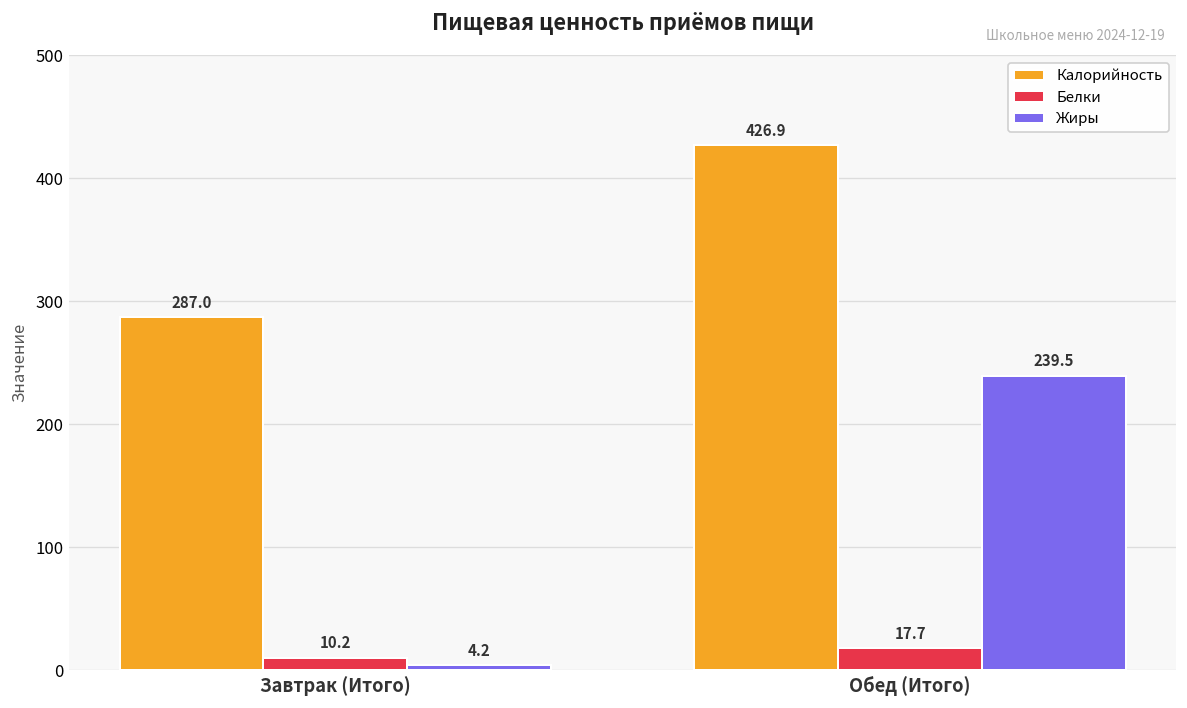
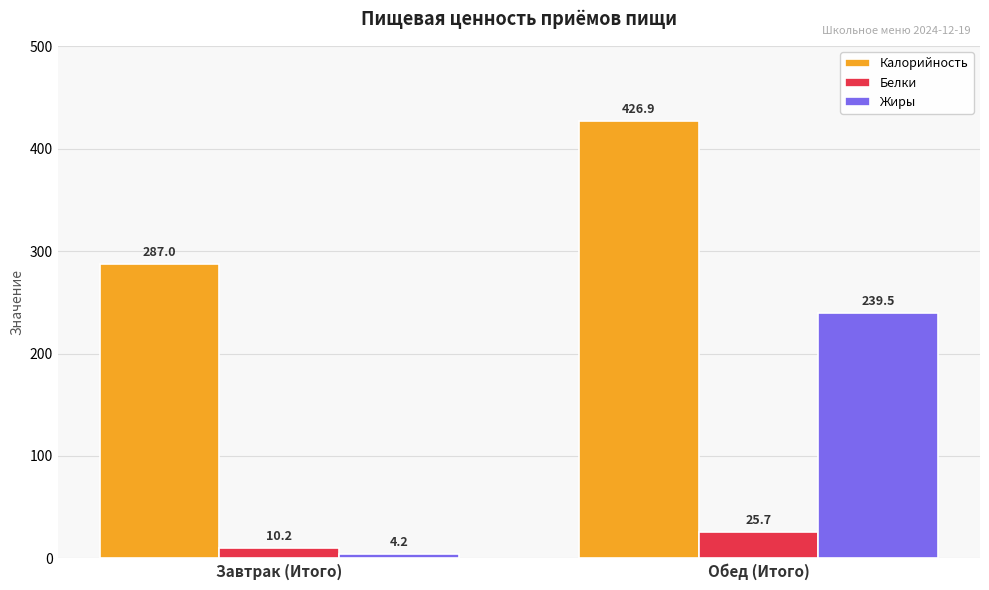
Белки, Обед (Итого): 17.7 -> 25.7
